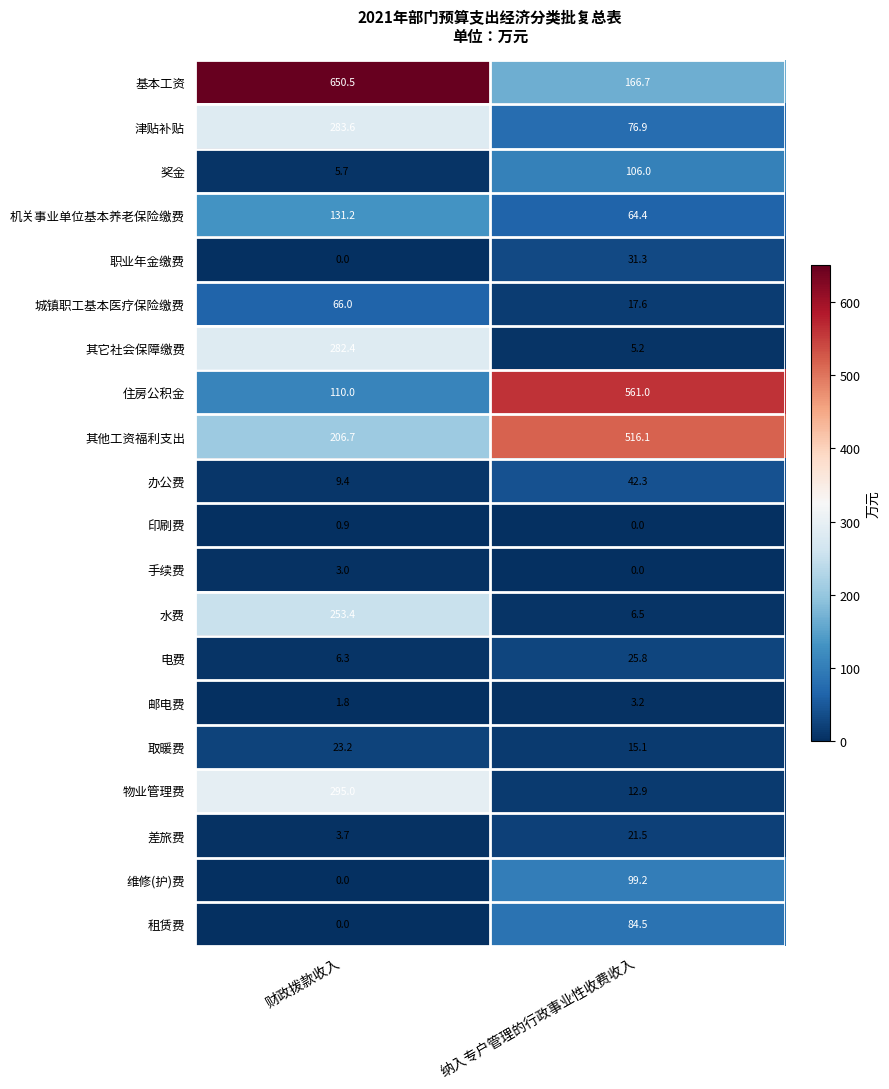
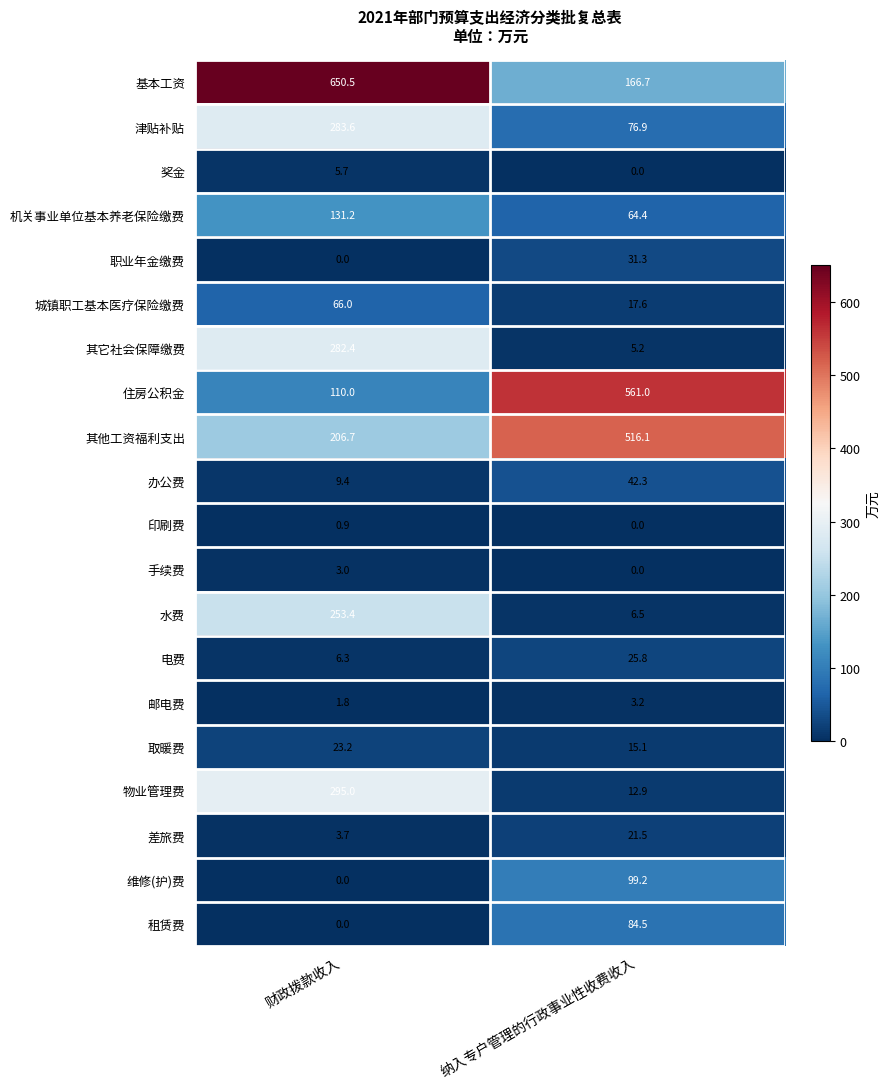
奖金, 纳入专户管理的行政事业性收费收入: 106.0 -> 0.0
